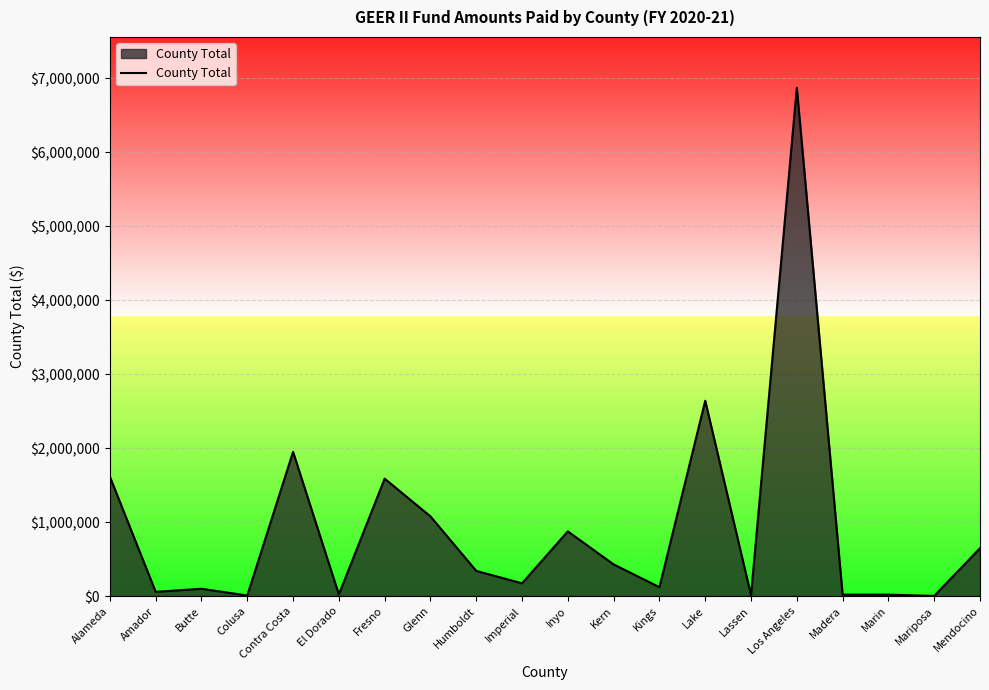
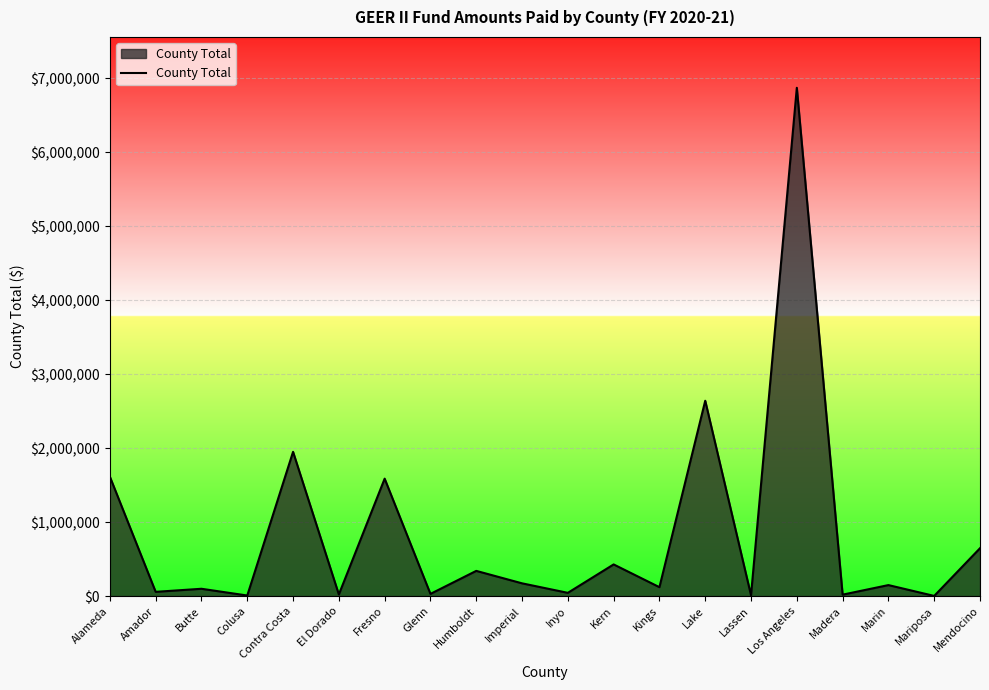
Glenn: $1,100,000 -> $0
Inyo: $900,000 -> $0
Marin: $0 -> $100,000
